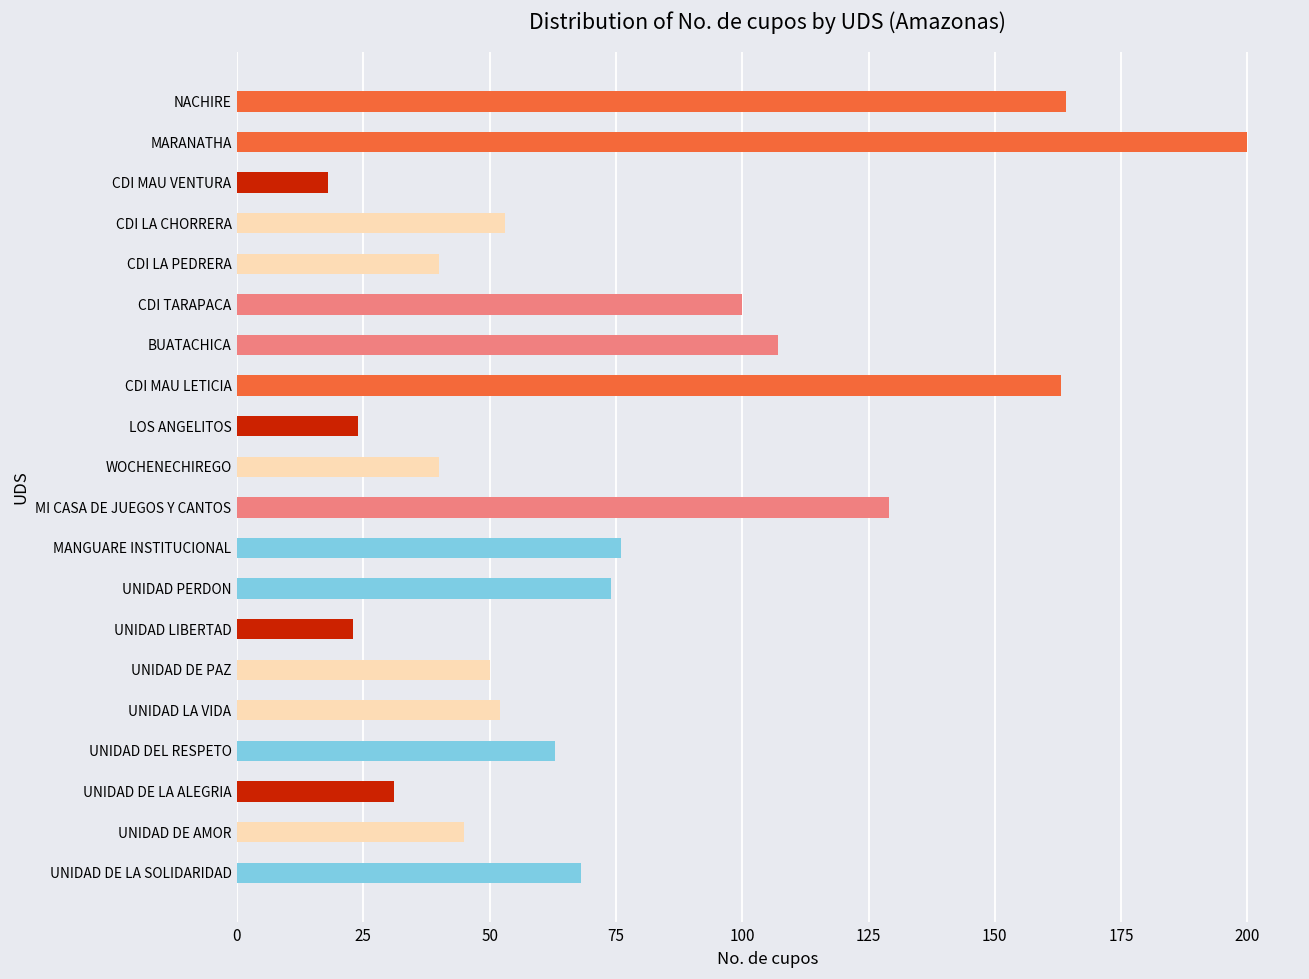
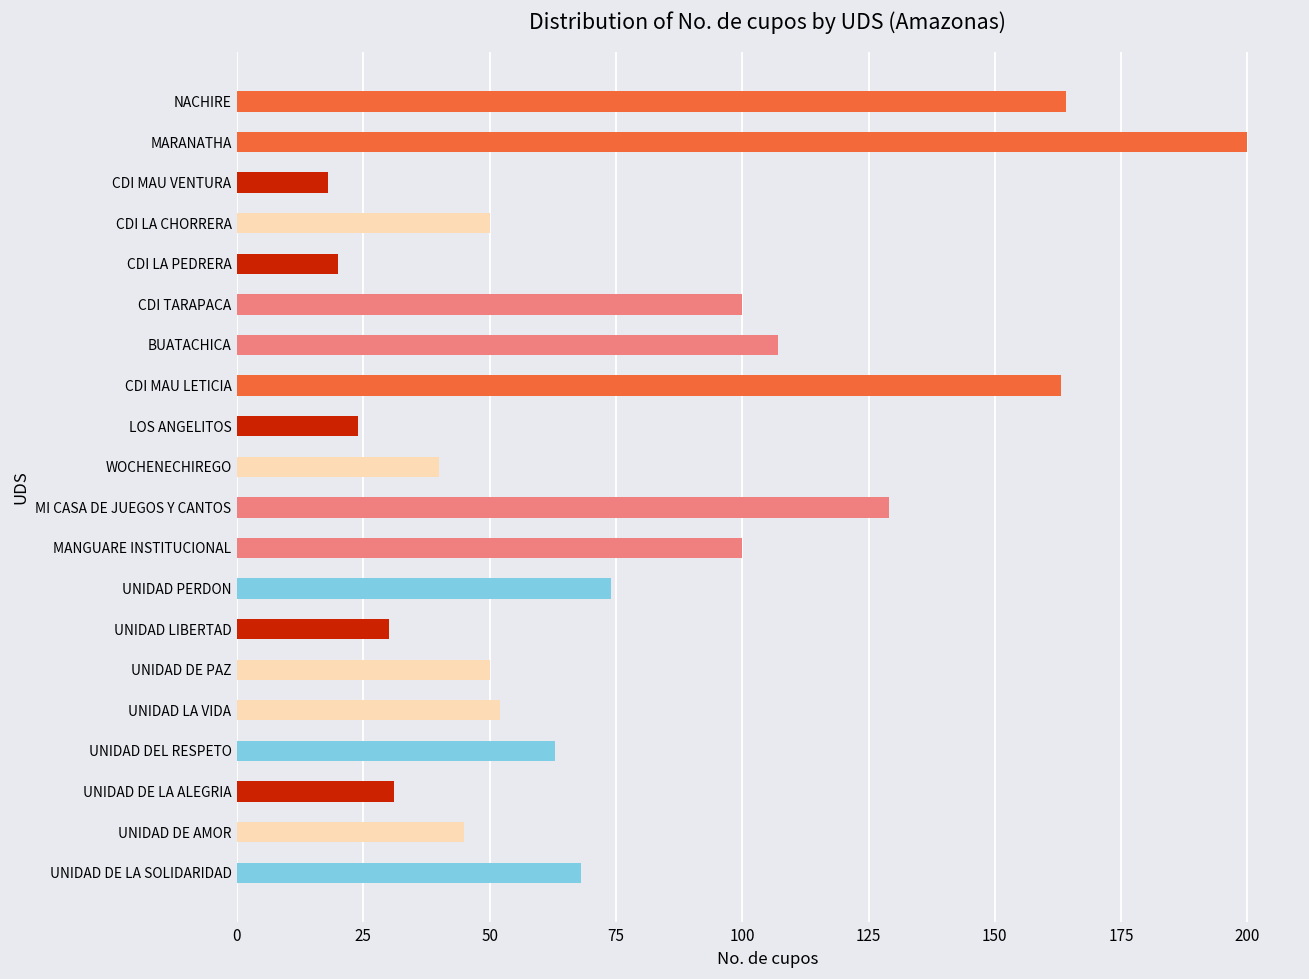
CDI LA CHORRERA: 53 -> 50
CDI LA PEDRERA: 40 -> 20
MANGUARE INSTITUCIONAL: 76 -> 100
UNIDAD LIBERTAD: 23 -> 30
